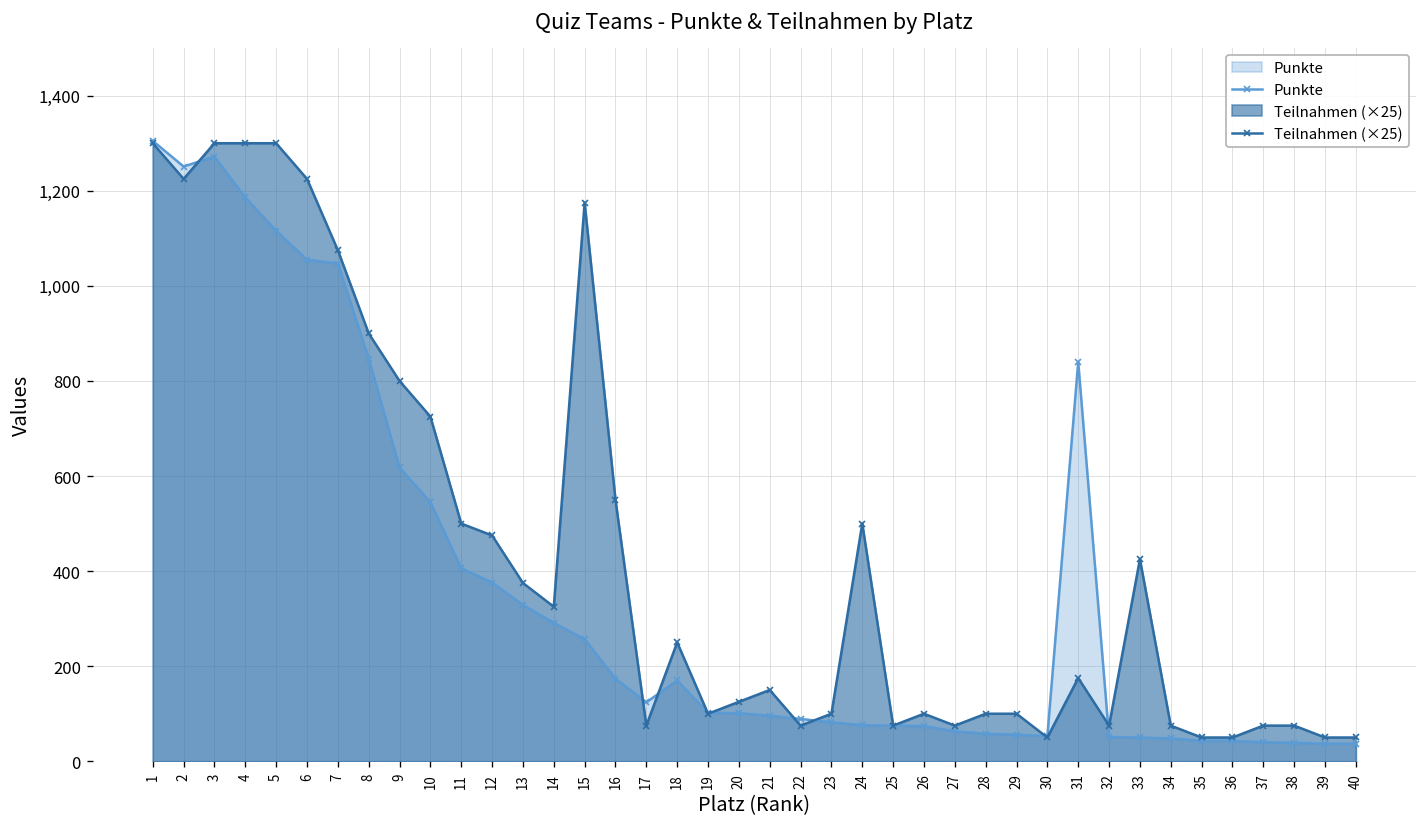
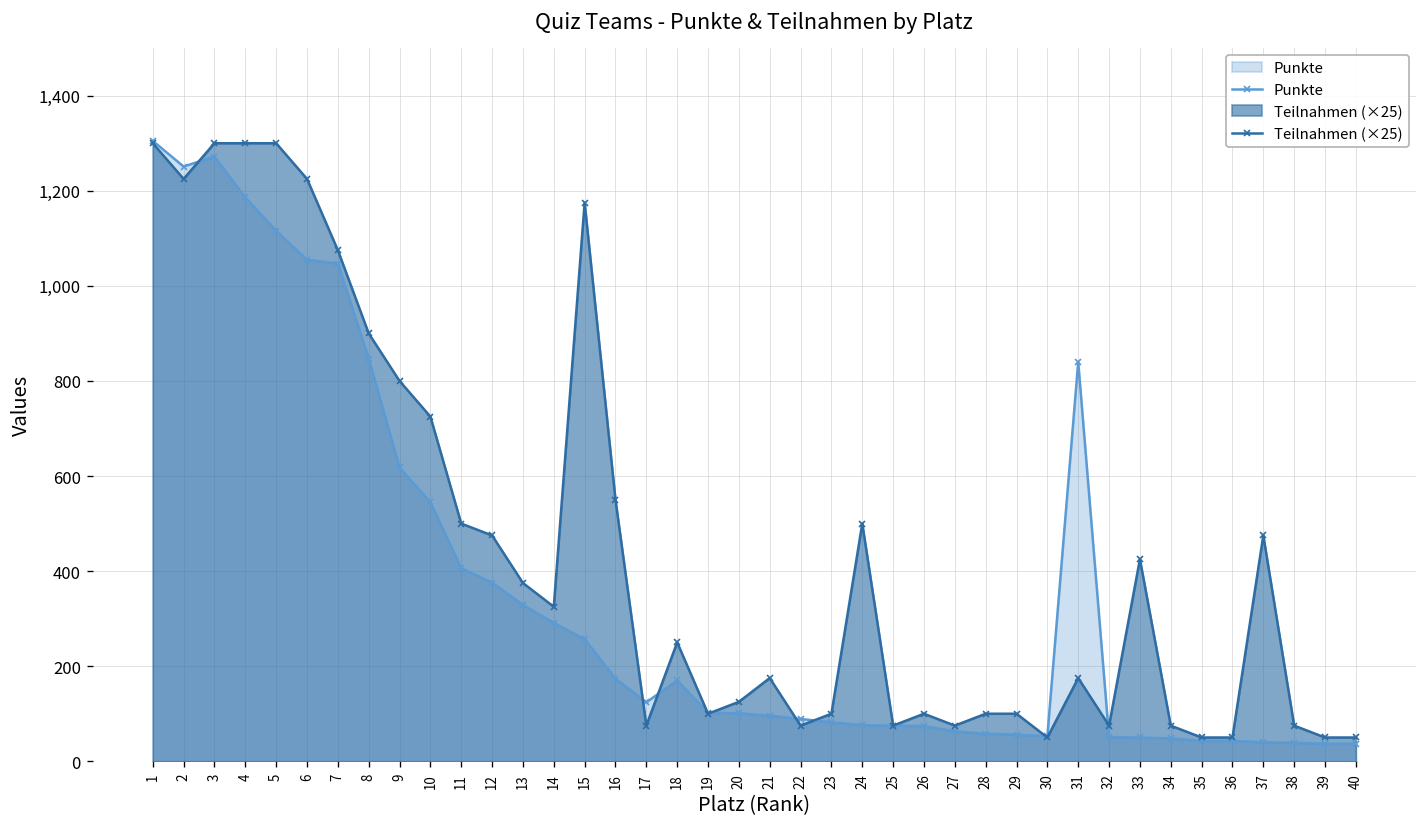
Teilnahmen (×25), 21: 150 -> 180
Teilnahmen (×25), 37: 80 -> 480
